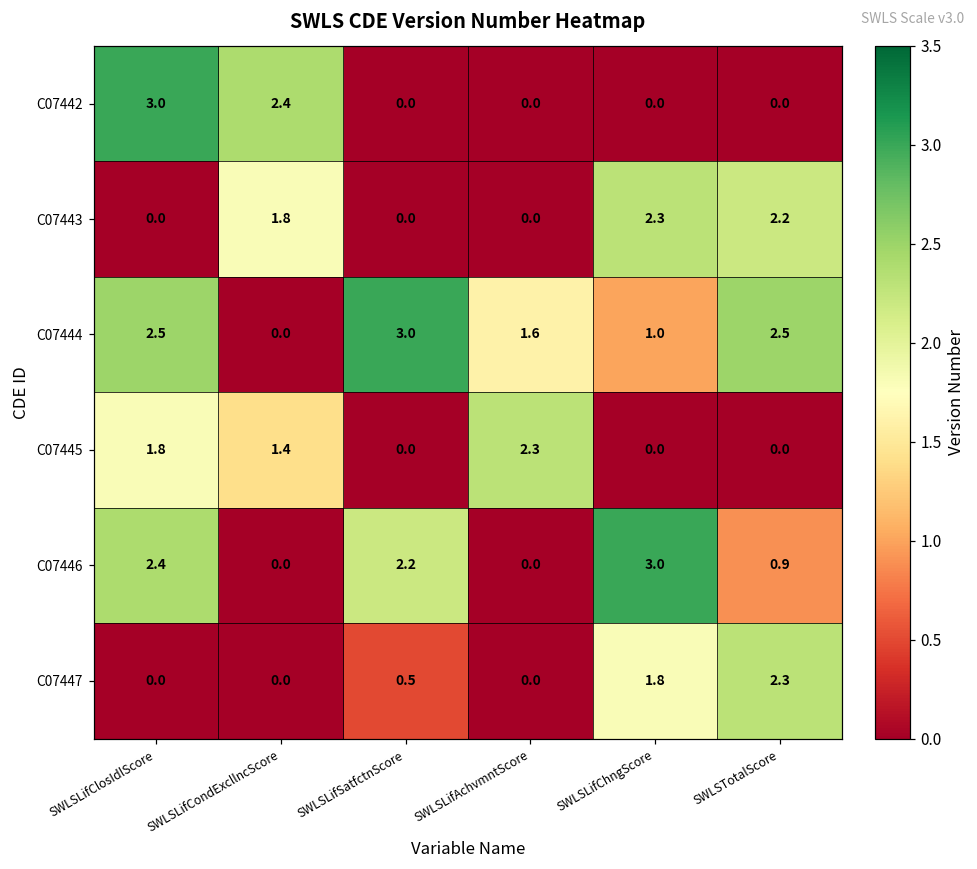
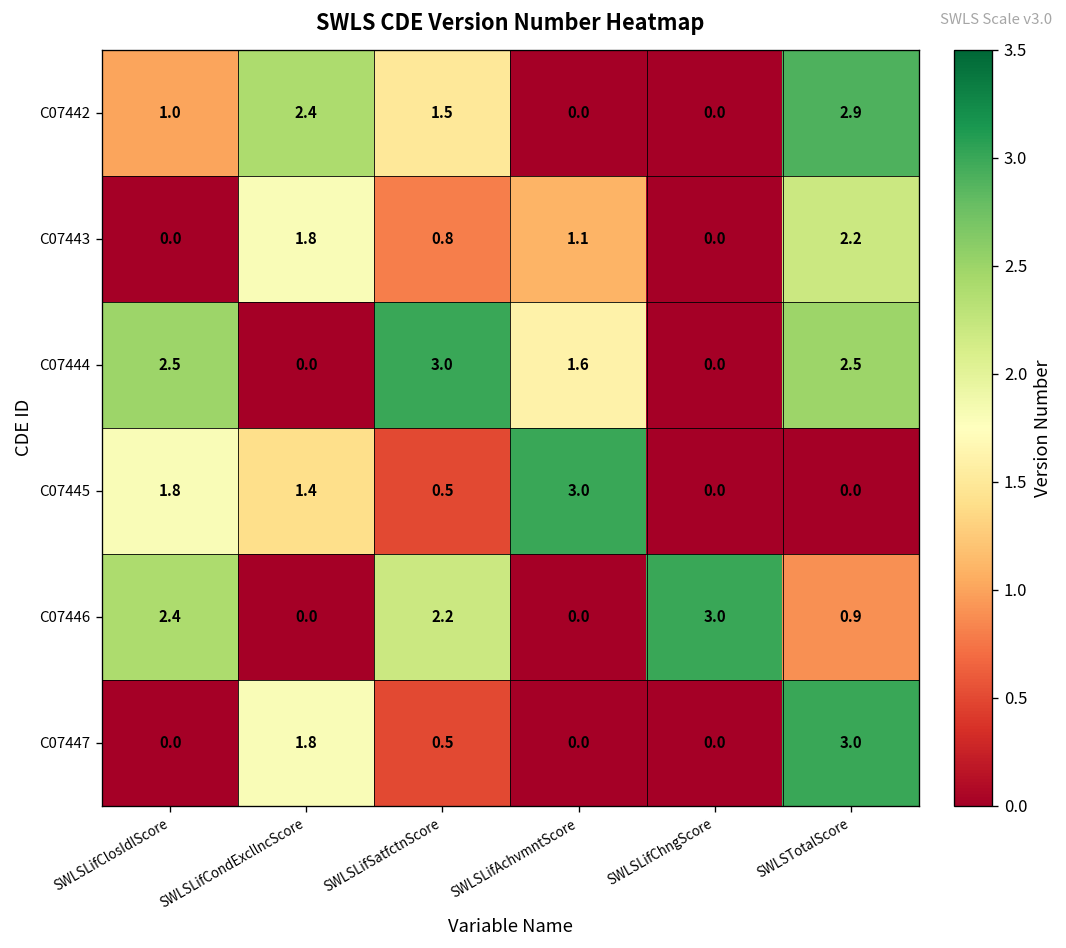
C07442, SWLSLifClosIdlScore: 3.0 -> 1.0
C07442, SWLSLifSatfctnScore: 0.0 -> 1.5
C07442, SWLSTotalScore: 0.0 -> 2.9
C07443, SWLSLifSatfctnScore: 0.0 -> 0.8
C07443, SWLSLifAchvmntScore: 0.0 -> 1.1
C07443, SWLSLifChngScore: 2.3 -> 0.0
C07444, SWLSLifChngScore: 1.0 -> 0.0
C07445, SWLSLifSatfctnScore: 0.0 -> 0.5
C07445, SWLSLifAchvmntScore: 2.3 -> 3.0
C07447, SWLSLifCondExcllncScore: 0.0 -> 1.8
C07447, SWLSLifChngScore: 1.8 -> 0.0
C07447, SWLSTotalScore: 2.3 -> 3.0
